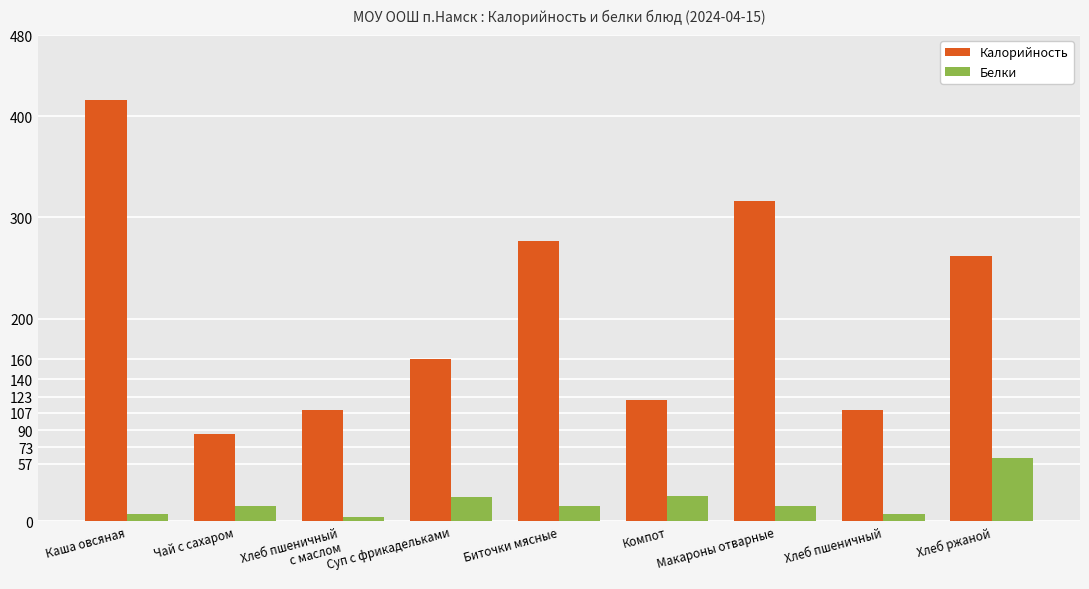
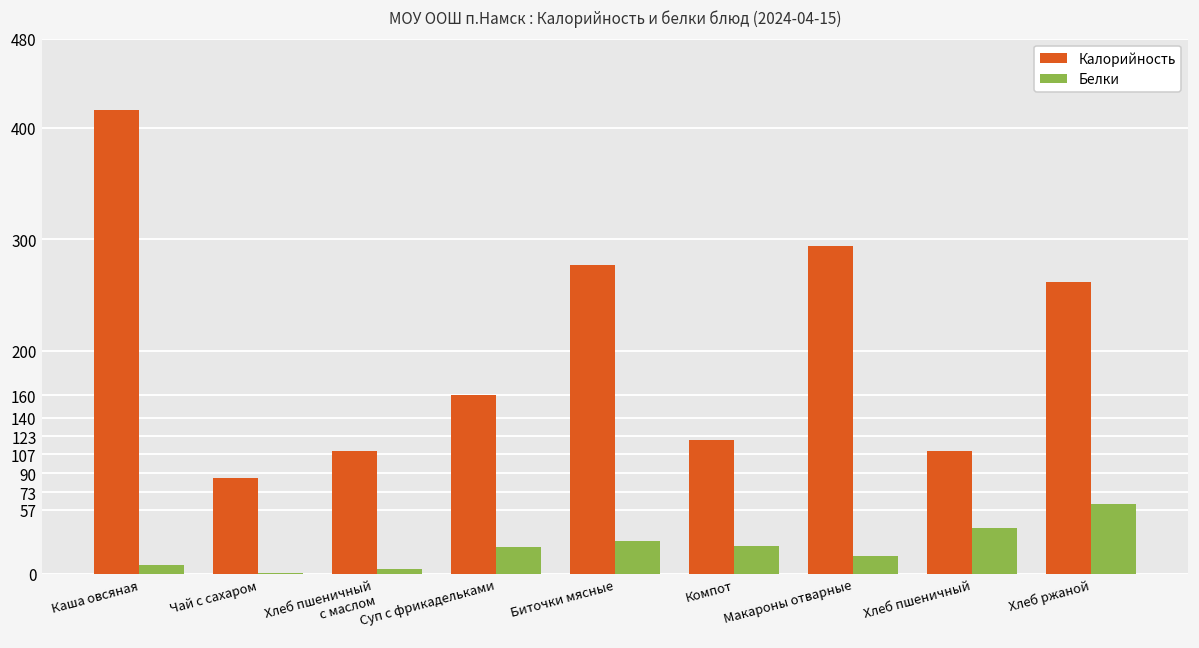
Белки, Чай с сахаром: 15 -> 0
Белки, Биточки мясные: 15 -> 29
Калорийность, Макароны отварные: 316 -> 294
Белки, Хлеб пшеничный: 7 -> 41
